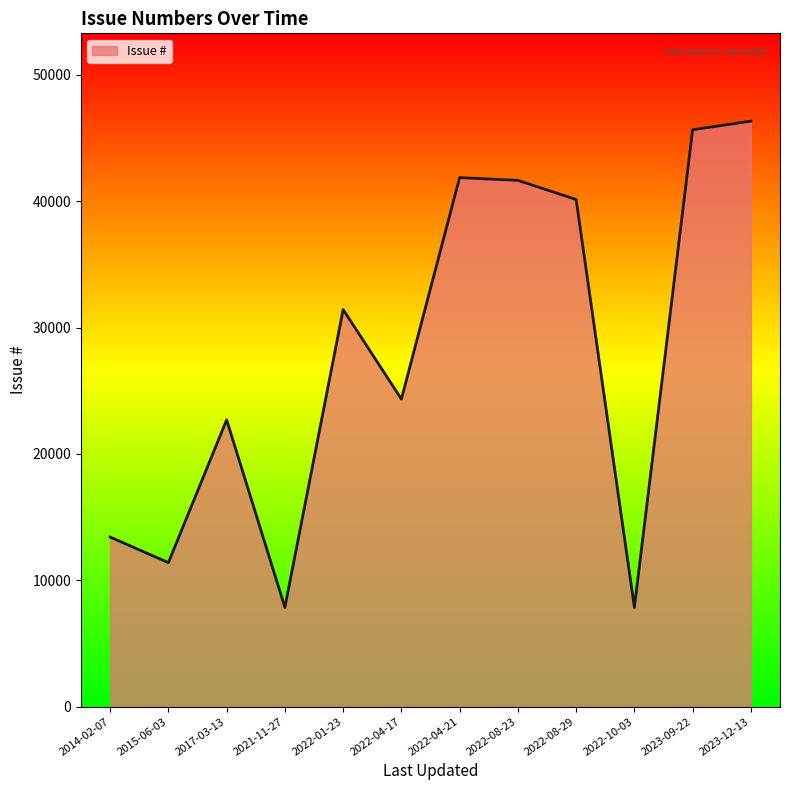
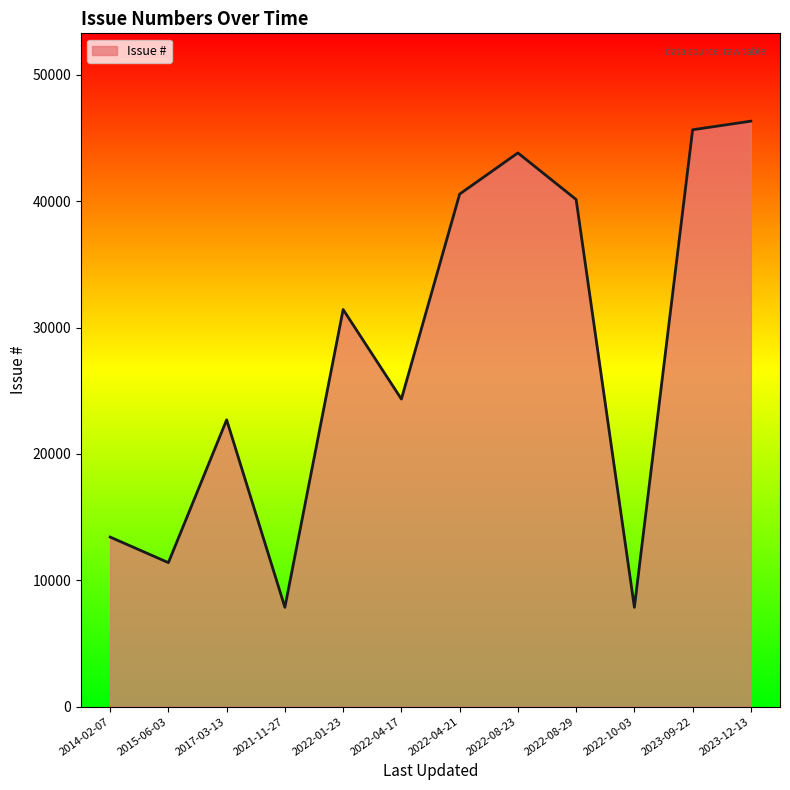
2022-04-21: 41900 -> 40600
2022-08-23: 41700 -> 43800
